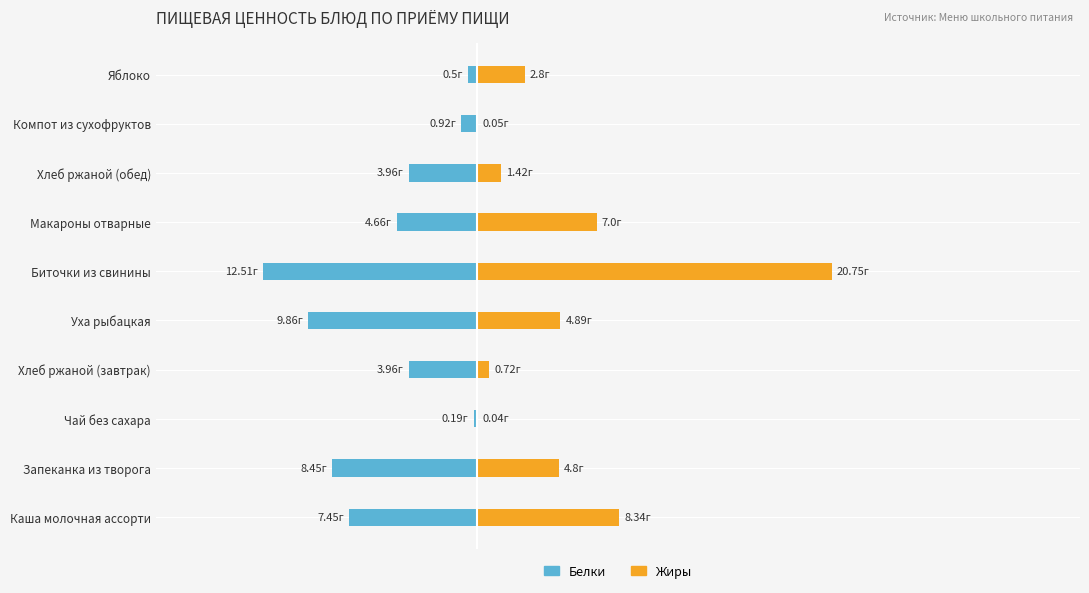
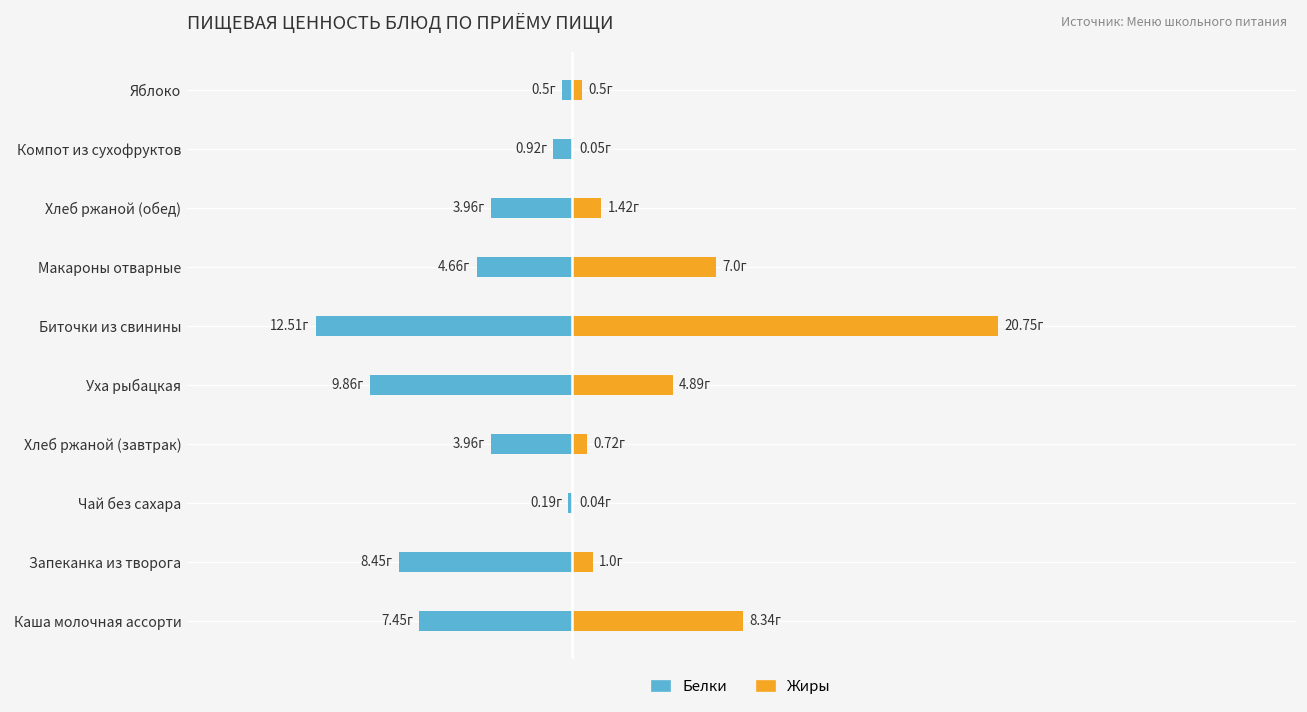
Жиры, Яблоко: 2.8г -> 0.5г
Жиры, Запеканка из творога: 4.8г -> 1.0г
